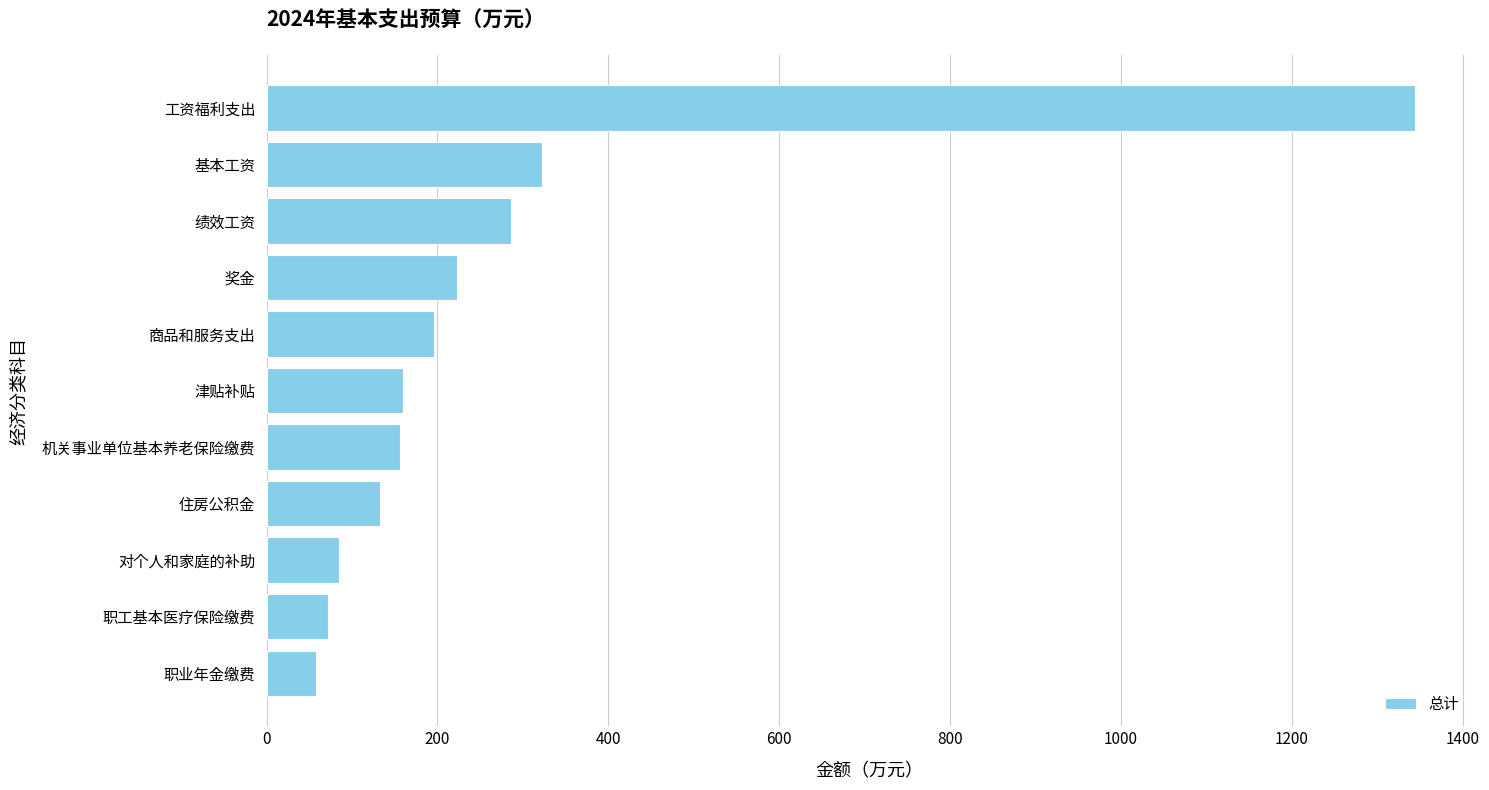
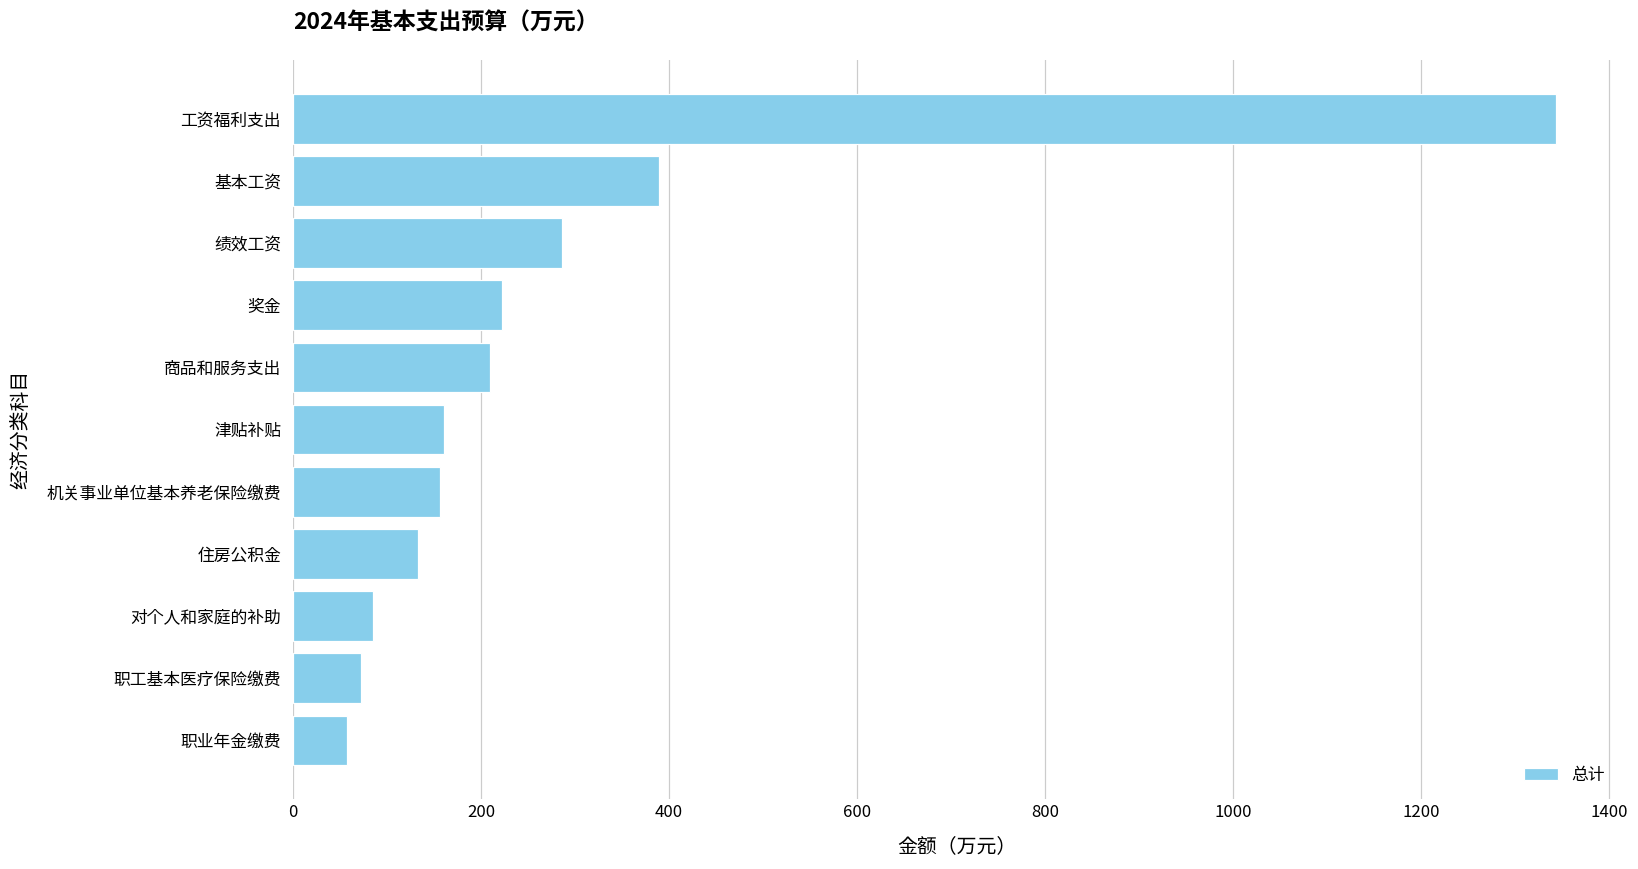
基本工资: 320 -> 390
商品和服务支出: 200 -> 210
